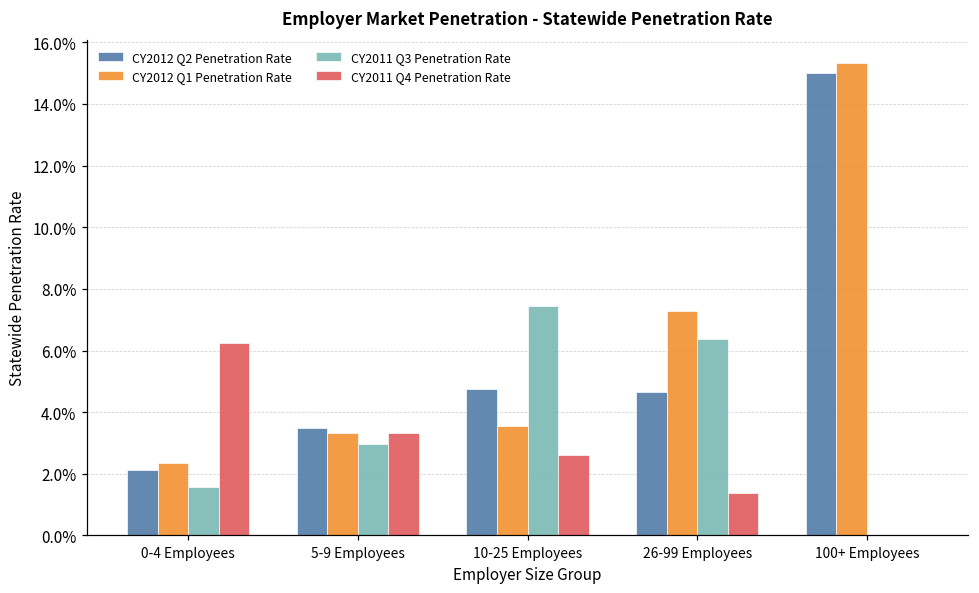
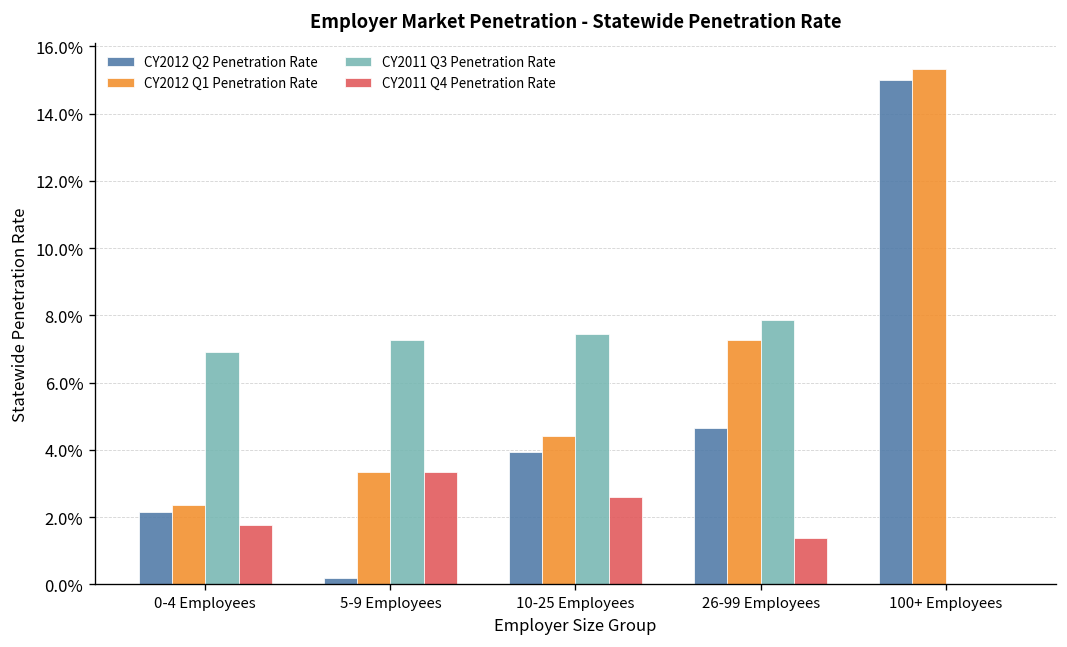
CY2011 Q3 Penetration Rate, 0-4 Employees: 1.6% -> 6.9%
CY2011 Q4 Penetration Rate, 0-4 Employees: 6.3% -> 1.8%
CY2012 Q2 Penetration Rate, 5-9 Employees: 3.5% -> 0.2%
CY2011 Q3 Penetration Rate, 5-9 Employees: 3.0% -> 7.3%
CY2012 Q2 Penetration Rate, 10-25 Employees: 4.8% -> 3.9%
CY2012 Q1 Penetration Rate, 10-25 Employees: 3.6% -> 4.4%
CY2011 Q3 Penetration Rate, 26-99 Employees: 6.4% -> 7.9%
